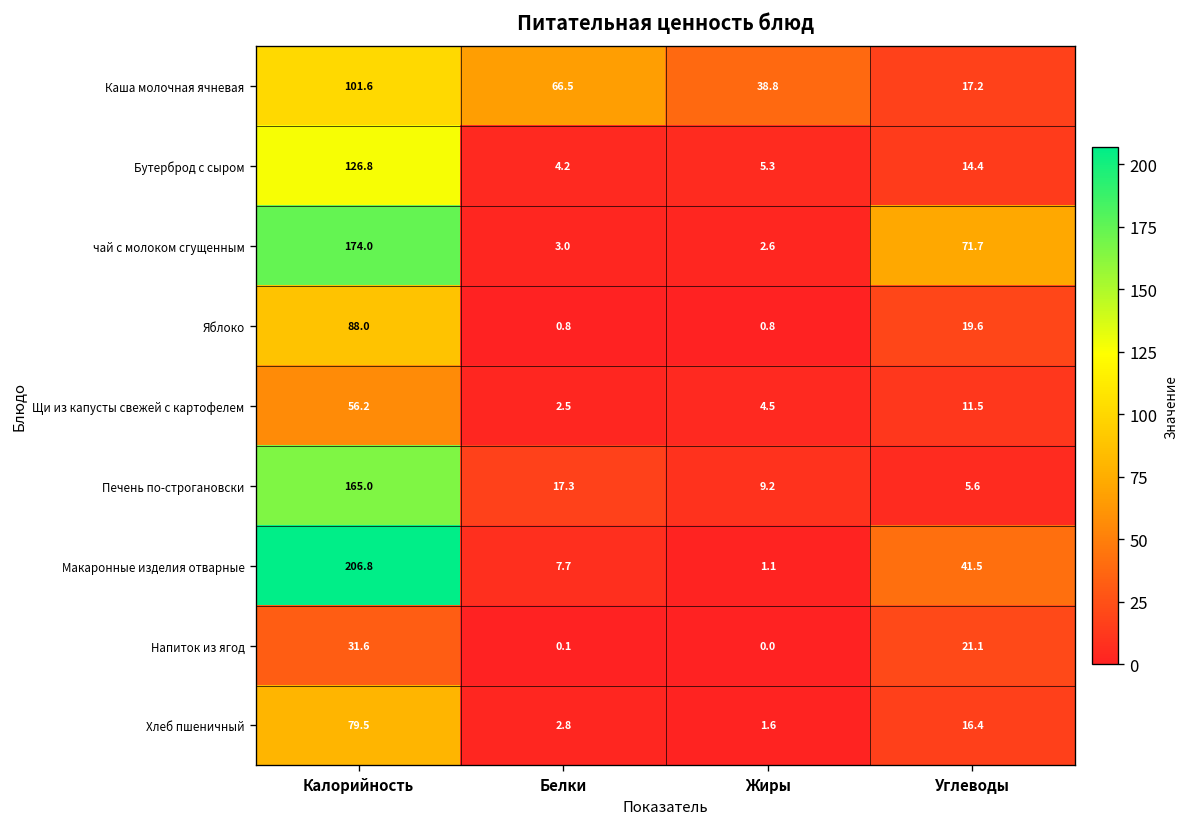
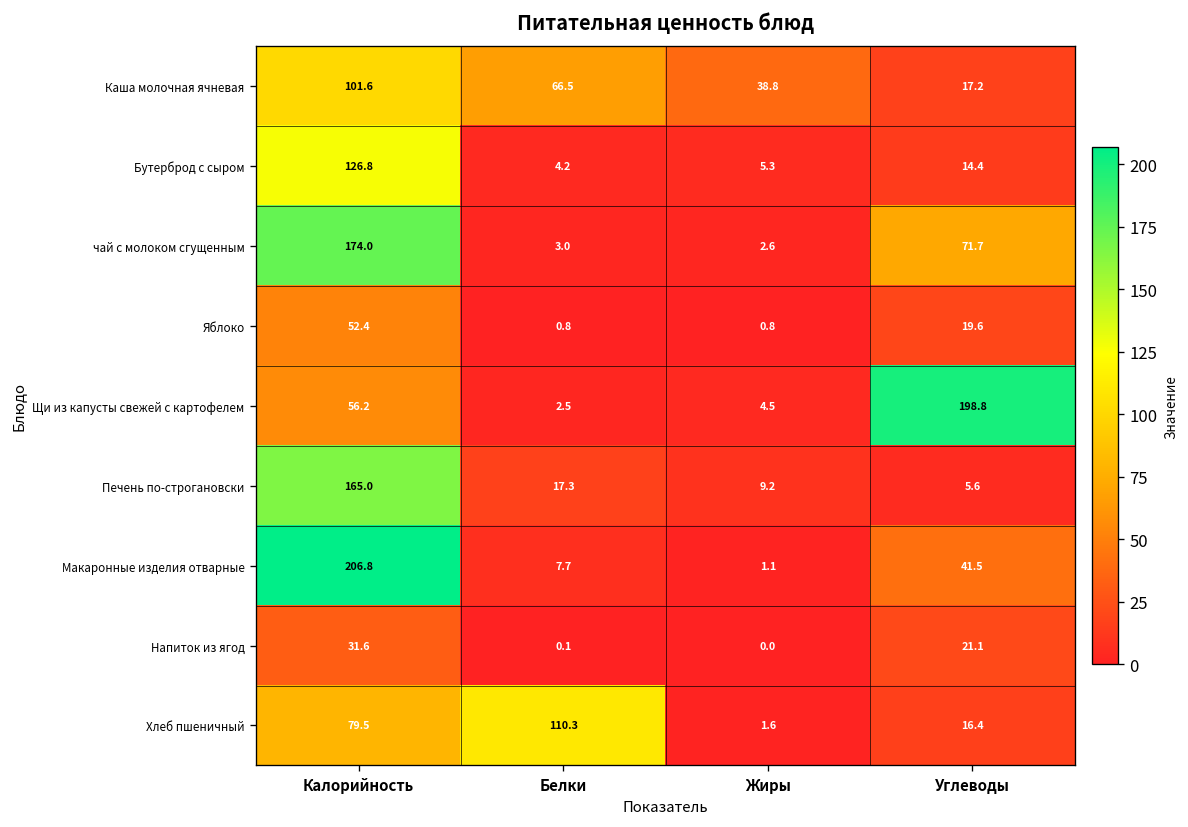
Яблоко, Калорийность: 88.0 -> 52.4
Щи из капусты свежей с картофелем, Углеводы: 11.5 -> 198.8
Хлеб пшеничный, Белки: 2.8 -> 110.3
